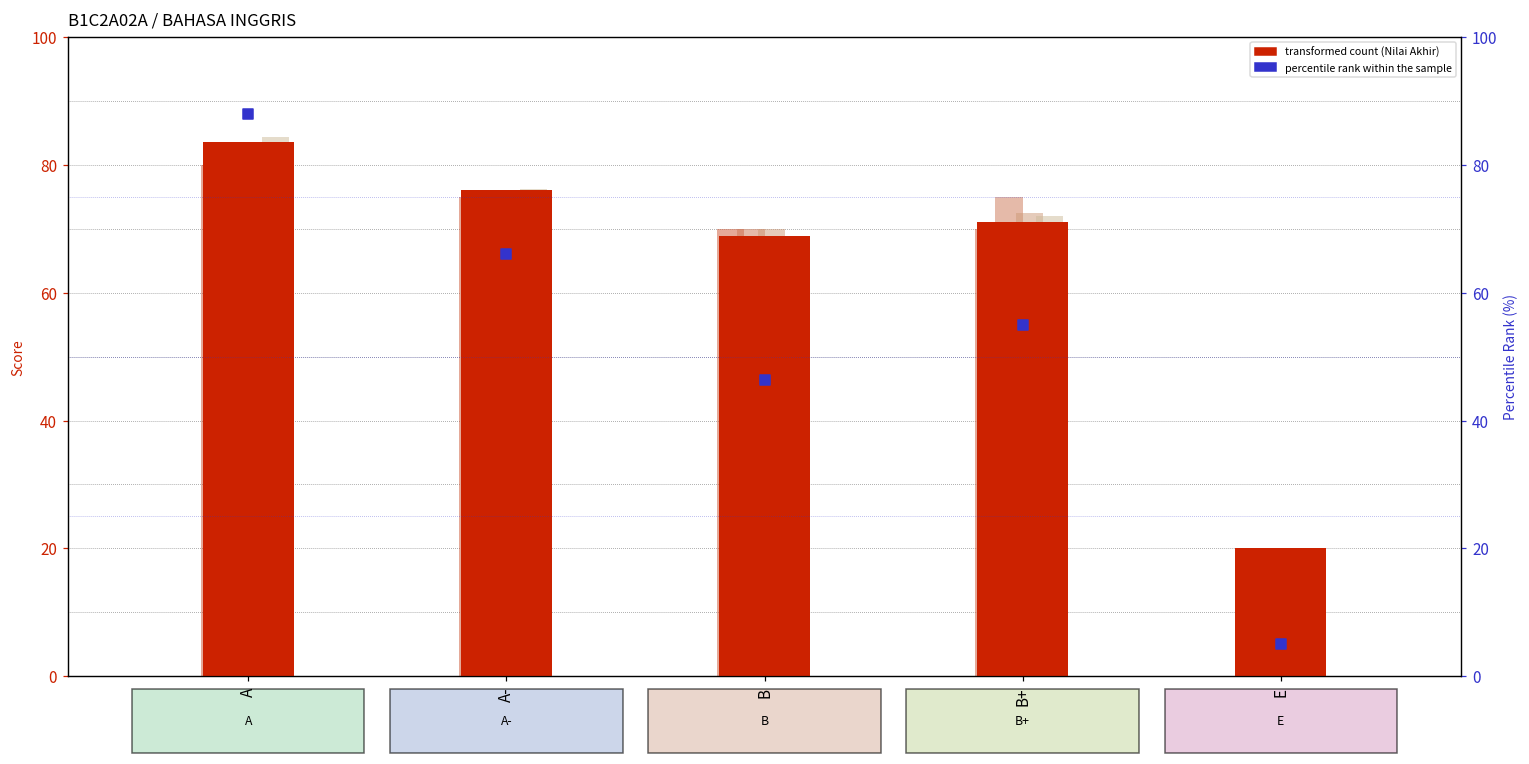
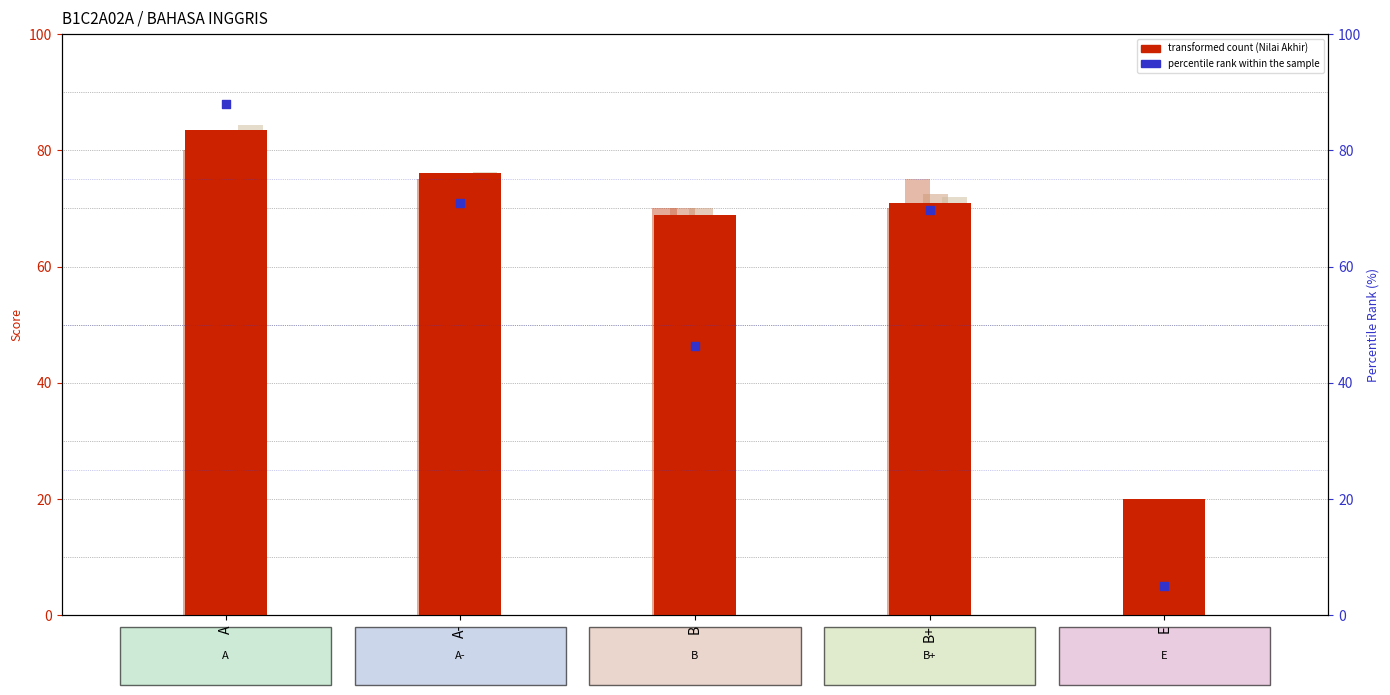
percentile rank within the sample, A-: 66 -> 71
percentile rank within the sample, B+: 55 -> 70
